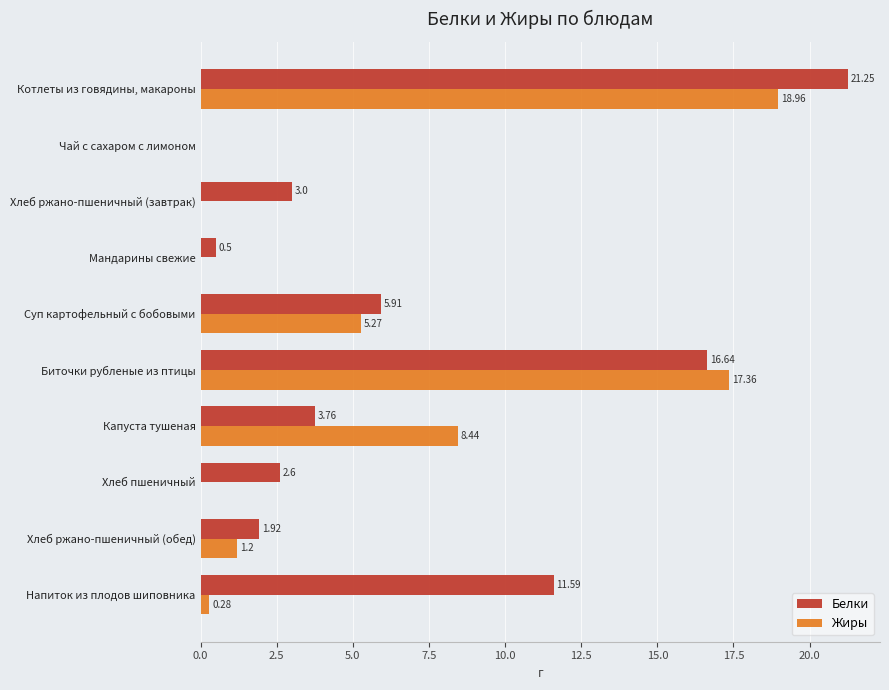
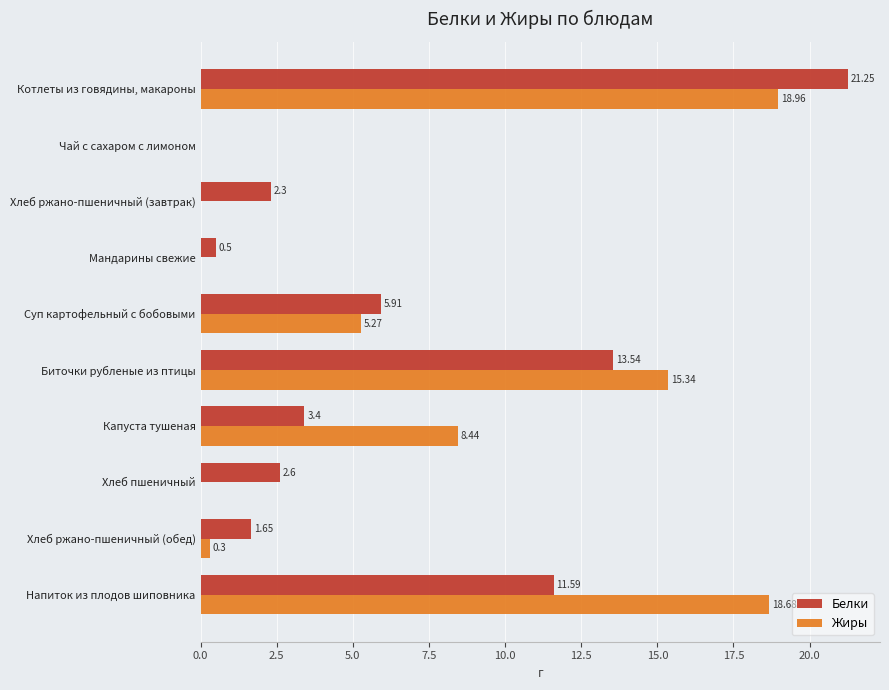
Белки, Хлеб ржано-пшеничный (завтрак): 3.0 -> 2.3
Белки, Биточки рубленые из птицы: 16.64 -> 13.54
Жиры, Биточки рубленые из птицы: 17.36 -> 15.34
Белки, Капуста тушеная: 3.76 -> 3.4
Белки, Хлеб ржано-пшеничный (обед): 1.92 -> 1.65
Жиры, Хлеб ржано-пшеничный (обед): 1.2 -> 0.3
Жиры, Напиток из плодов шиповника: 0.3 -> 18.7
